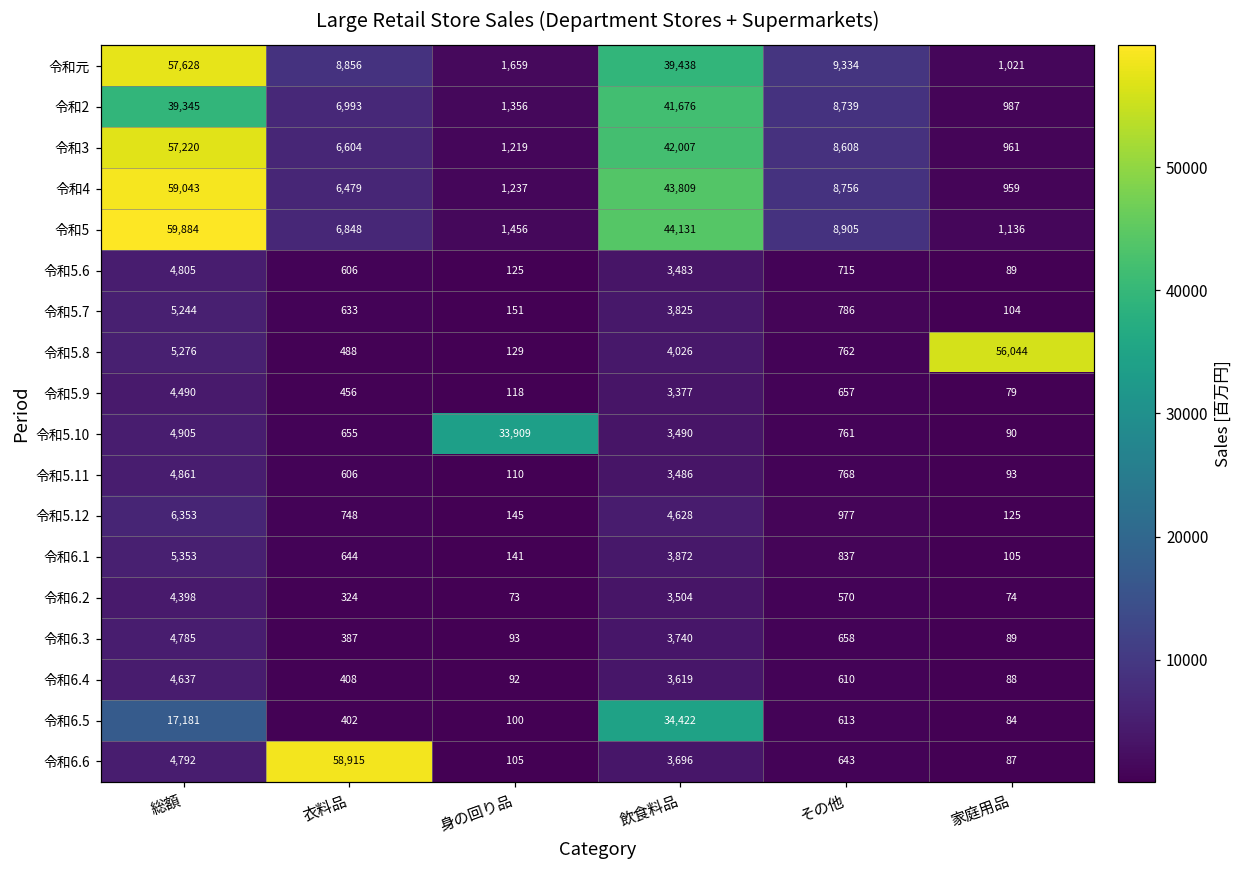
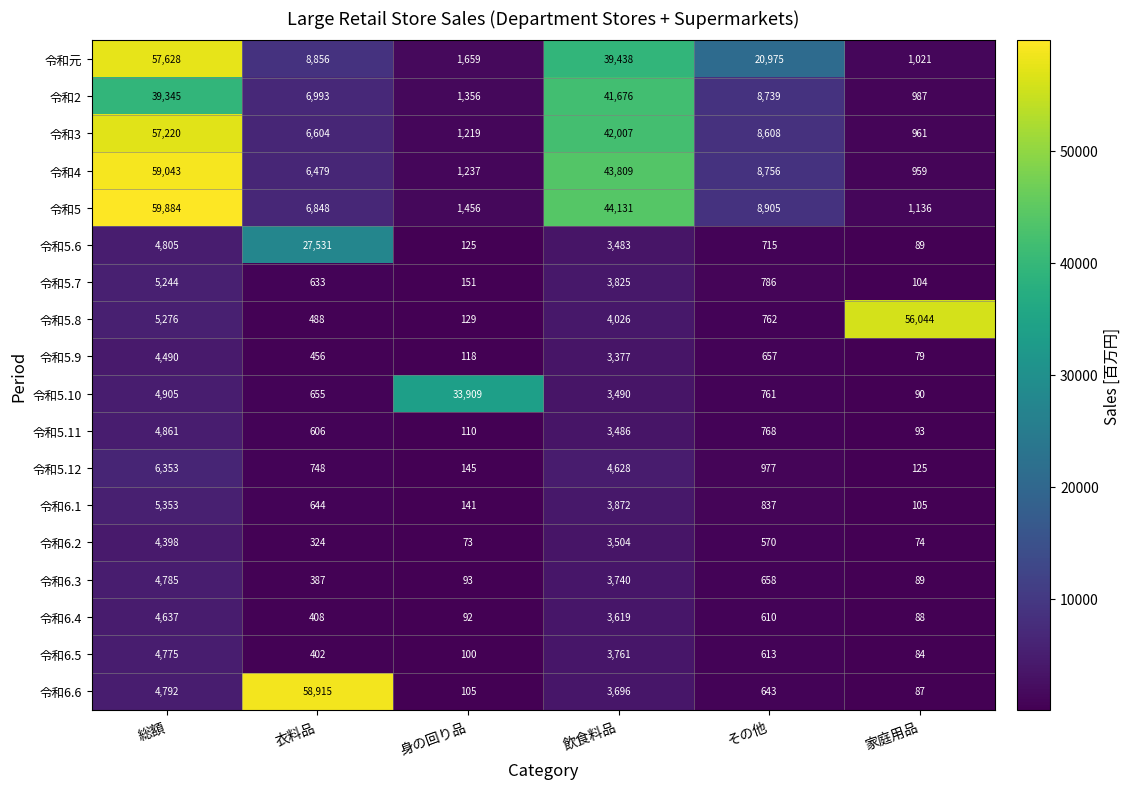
令和元, その他: 9,334 -> 20,975
令和5.6, 衣料品: 606 -> 27,531
令和6.5, 総額: 17,181 -> 4,775
令和6.5, 飲食料品: 34,422 -> 3,761
